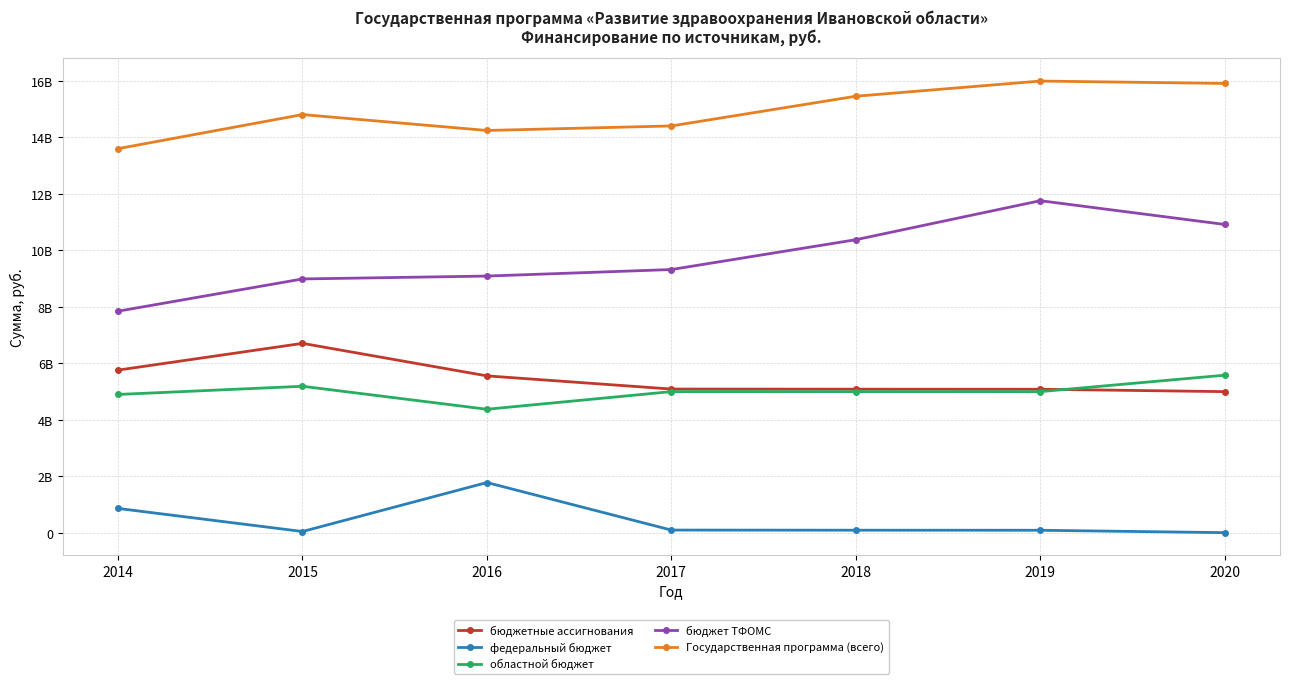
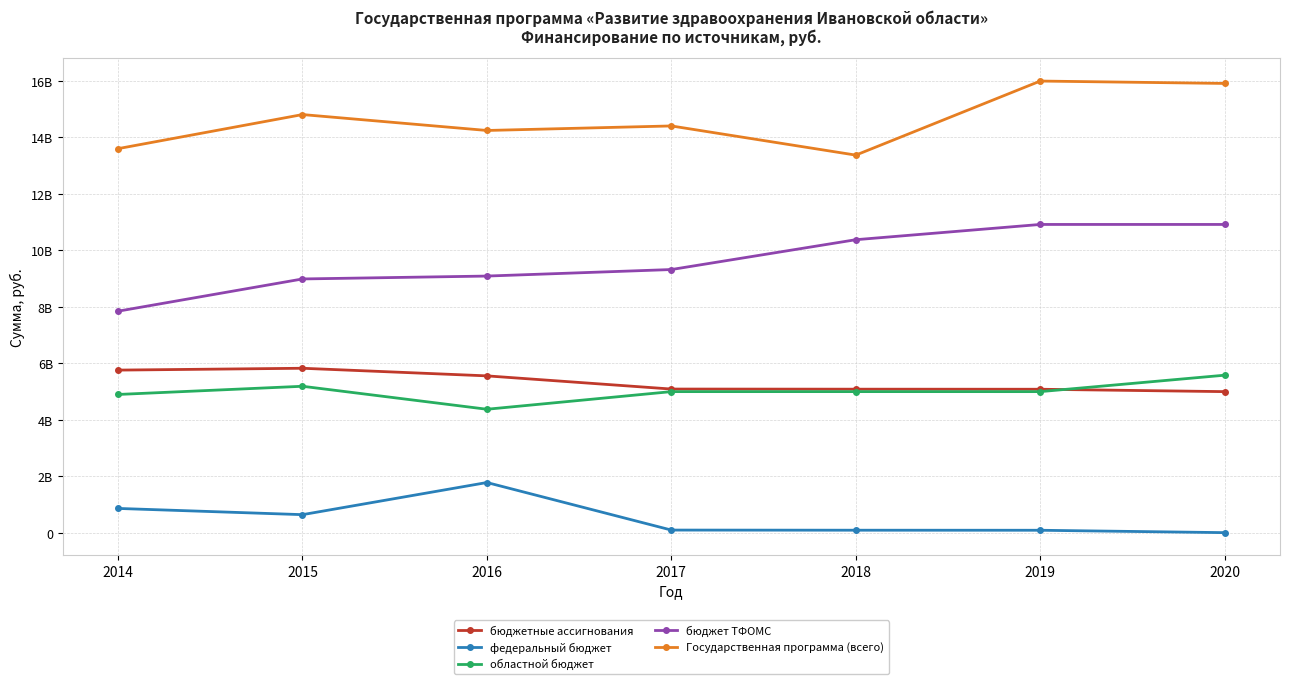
бюджетные ассигнования, 2015: 6700000000 -> 5800000000
федеральный бюджет, 2015: 0 -> 600000000
Государственная программа (всего), 2018: 15400000000 -> 13400000000
бюджет ТФОМС, 2019: 11800000000 -> 10900000000
